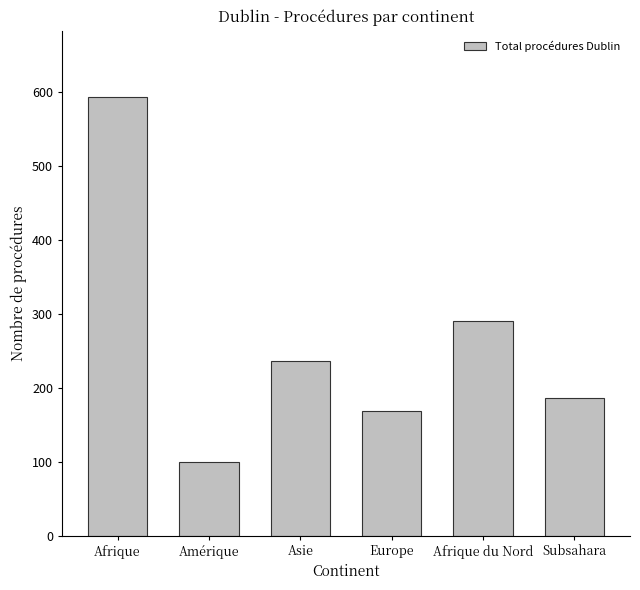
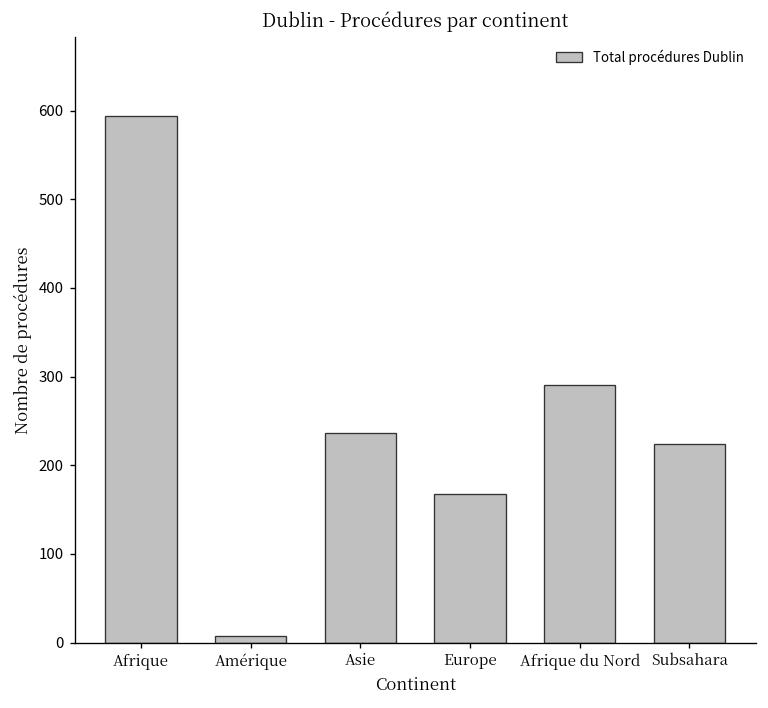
Amérique: 100 -> 10
Subsahara: 190 -> 220
